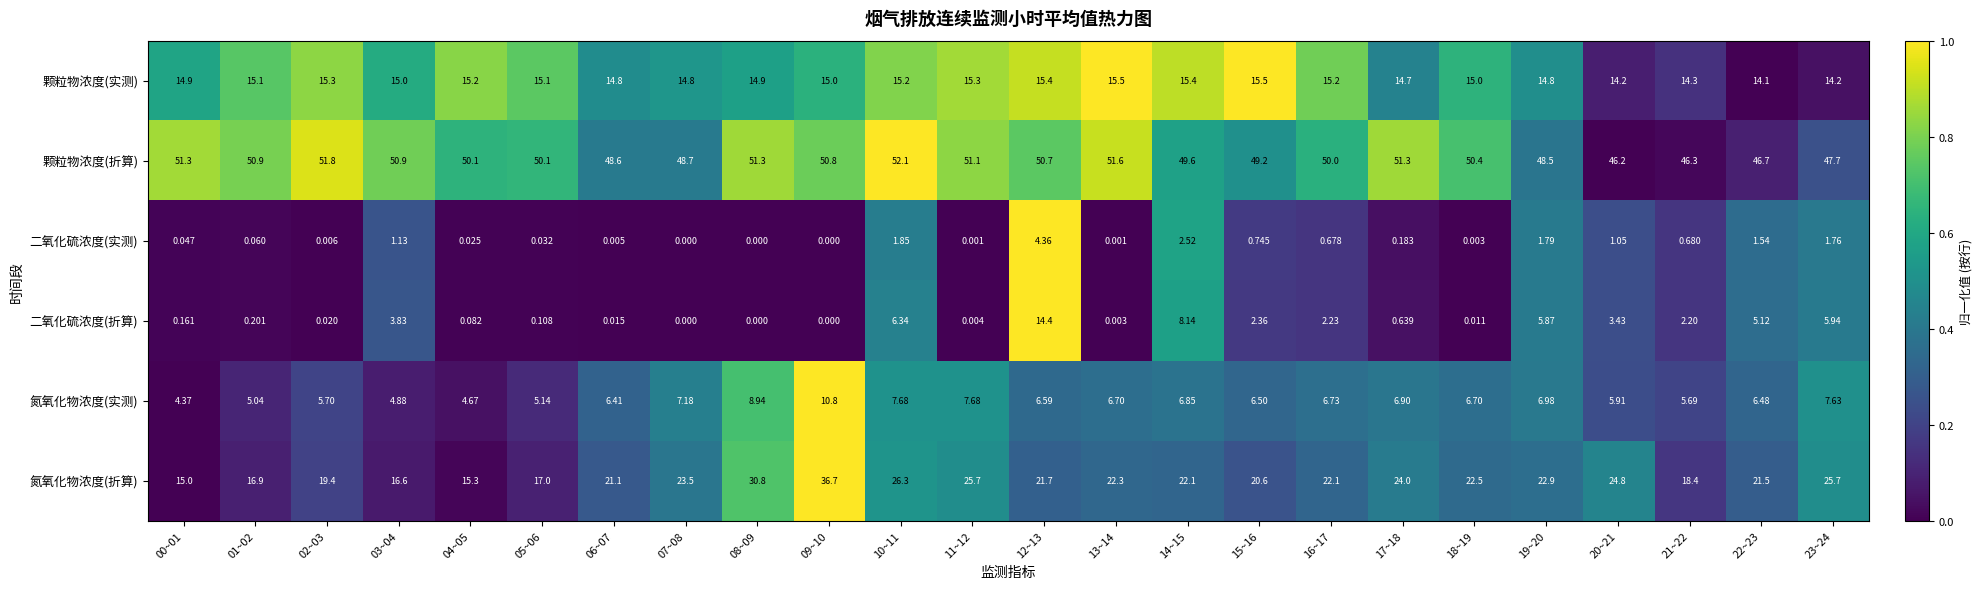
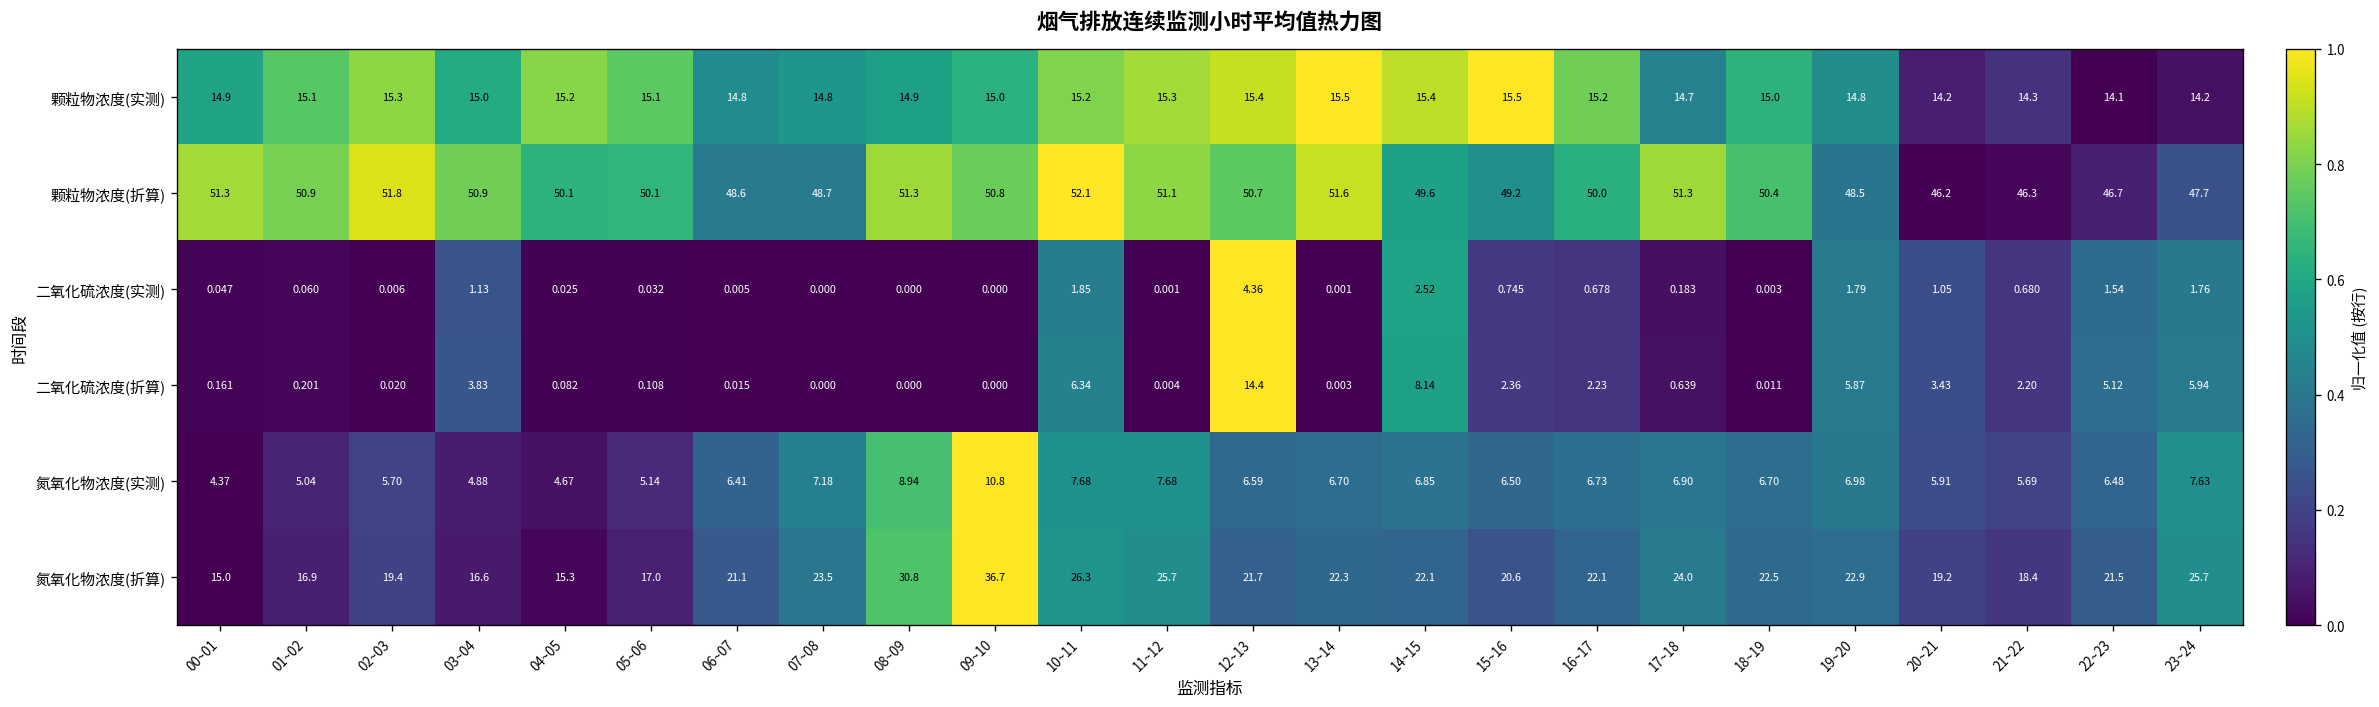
氮氧化物浓度(折算), 20~21: 24.8 -> 19.2
